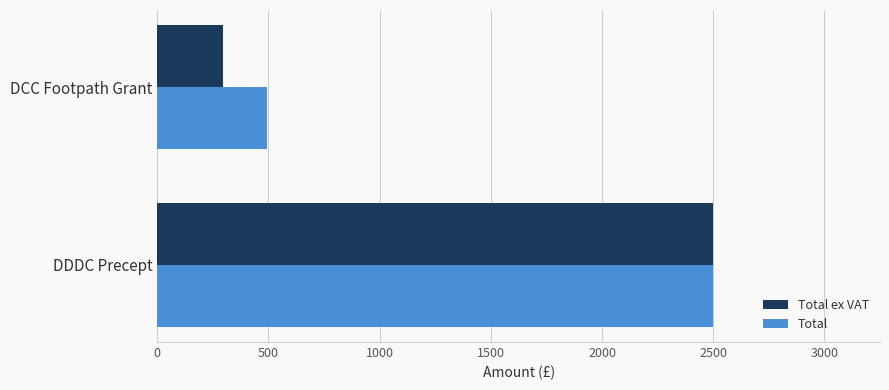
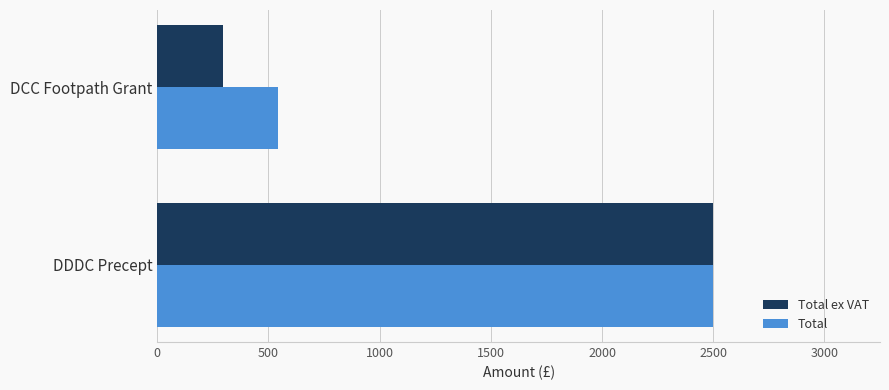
Total, DCC Footpath Grant: 500 -> 540
